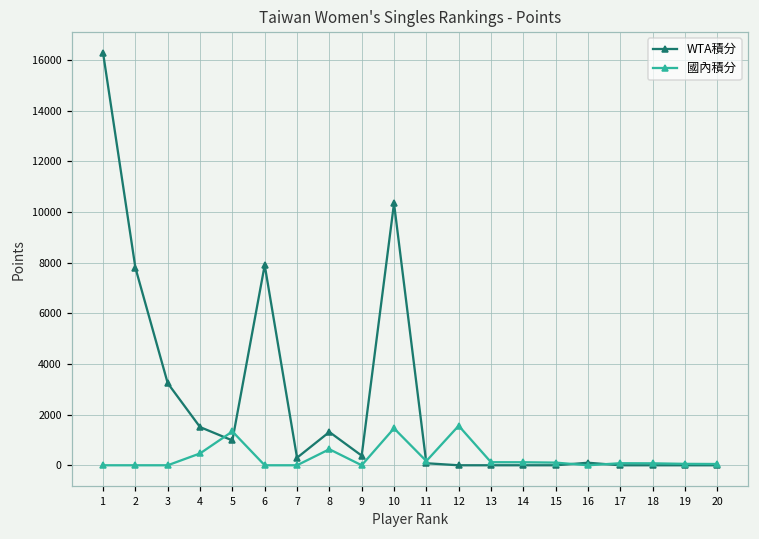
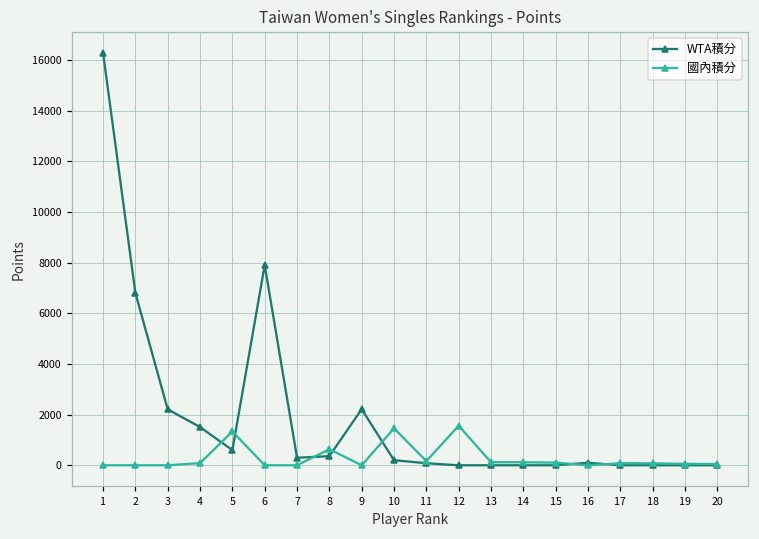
WTA積分, 2: 7800 -> 6800
WTA積分, 3: 3200 -> 2200
國內積分, 4: 500 -> 100
WTA積分, 5: 1000 -> 600
WTA積分, 8: 1300 -> 400
WTA積分, 9: 400 -> 2200
WTA積分, 10: 10300 -> 200
